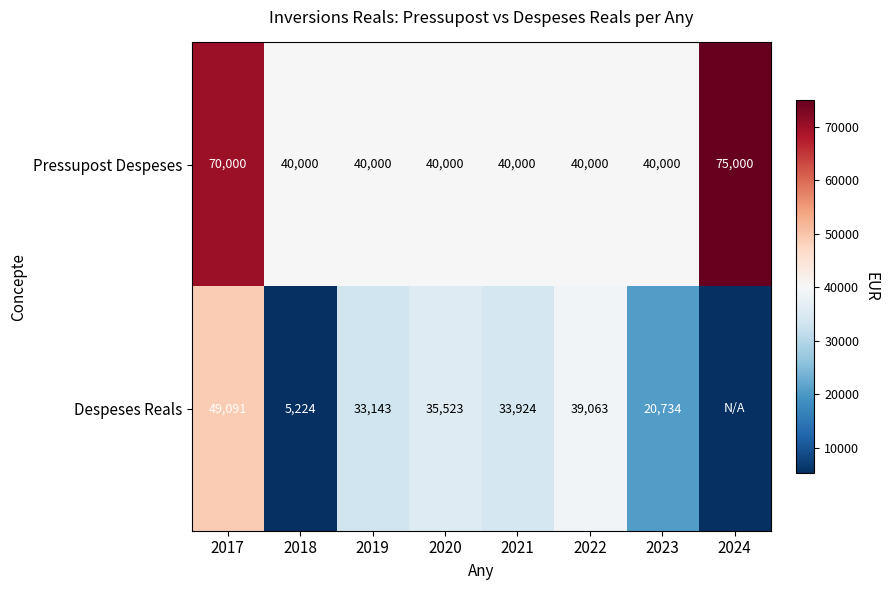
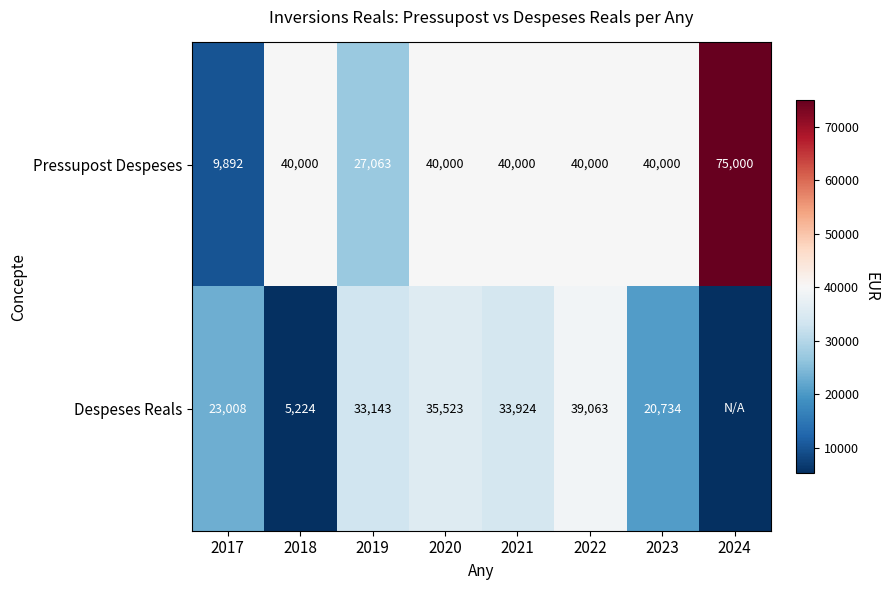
Pressupost Despeses, 2017: 70,000 -> 9,892
Pressupost Despeses, 2019: 40,000 -> 27,063
Despeses Reals, 2017: 49,091 -> 23,008
